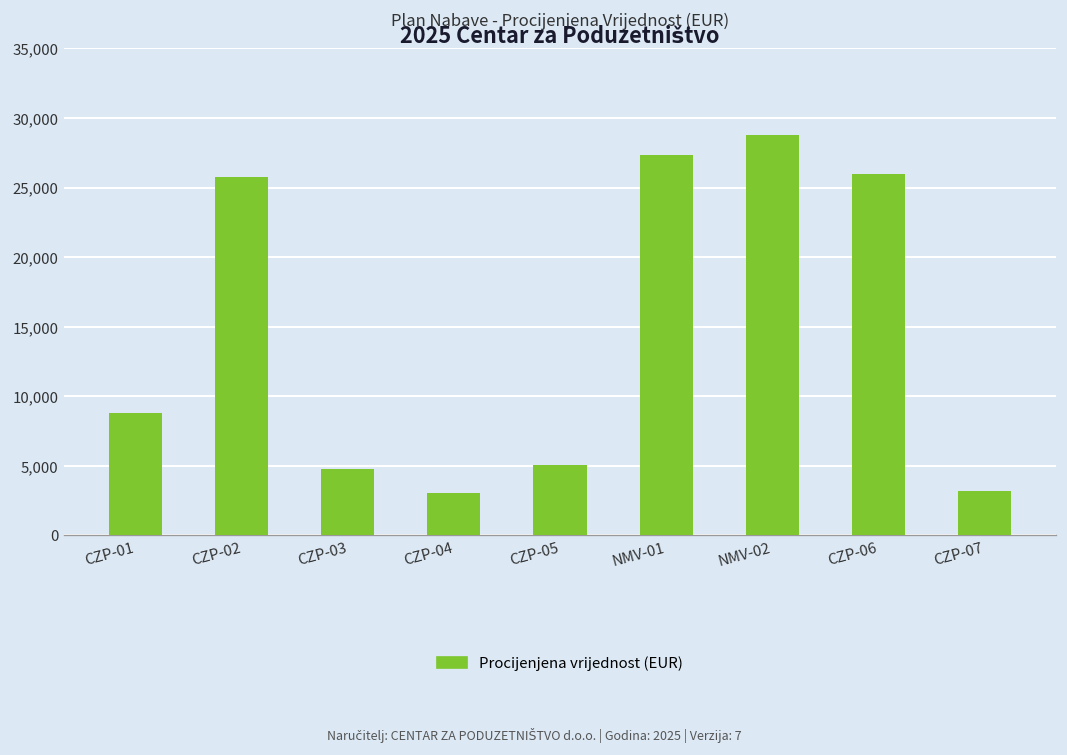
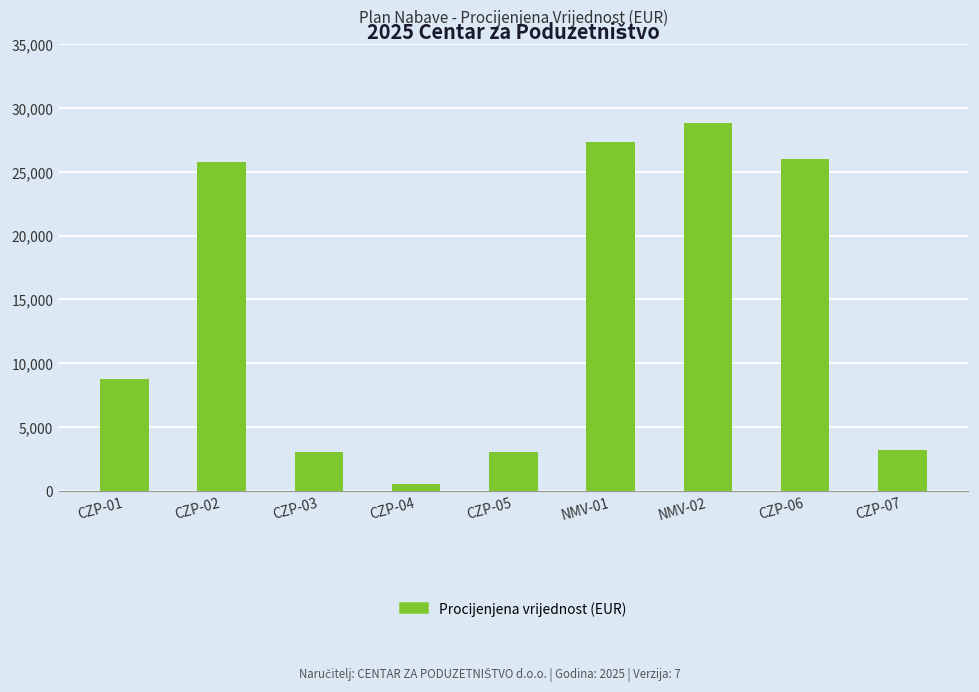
CZP-03: 4,700 -> 3,000
CZP-04: 3,000 -> 500
CZP-05: 5,000 -> 3,000
